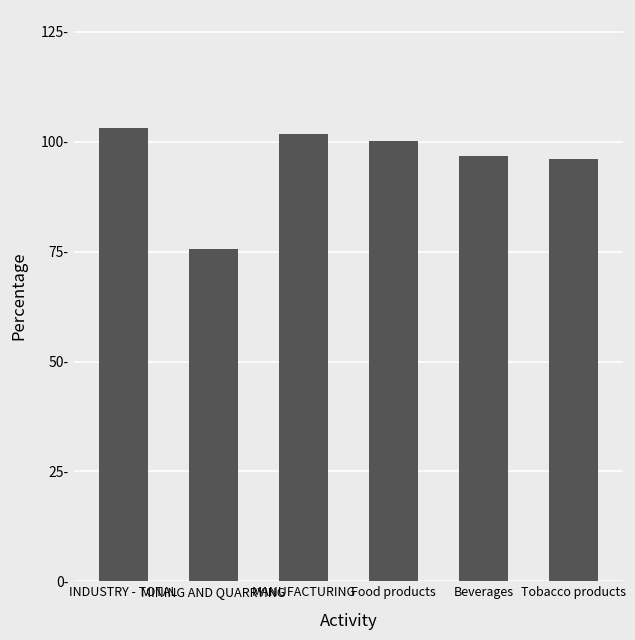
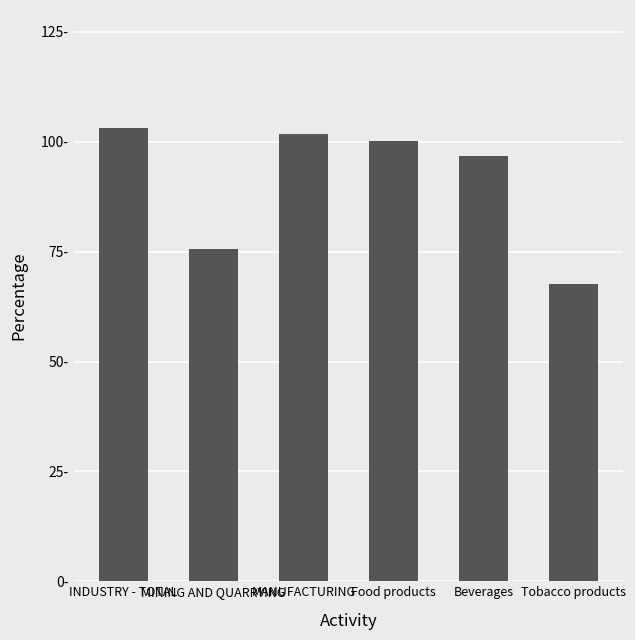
Tobacco products: 96- -> 68-
